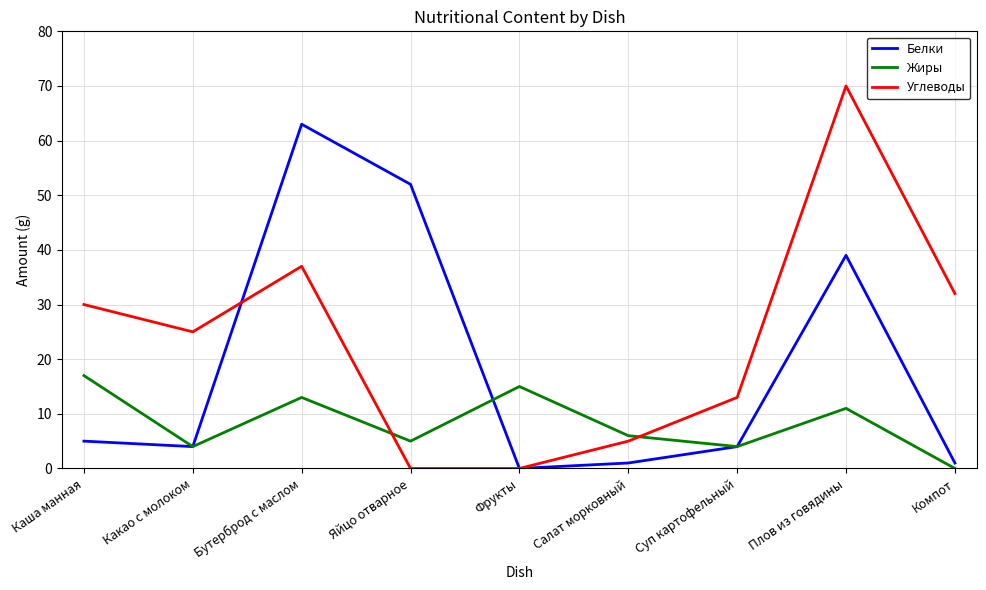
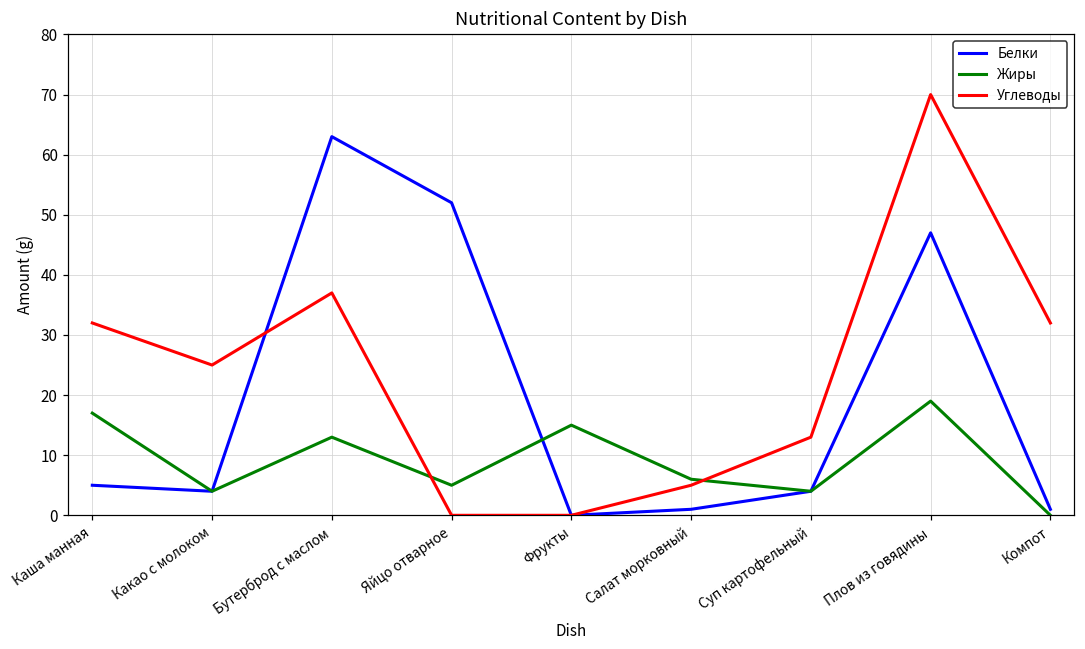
Углеводы, Каша манная: 30 -> 32
Белки, Плов из говядины: 39 -> 47
Жиры, Плов из говядины: 11 -> 19
